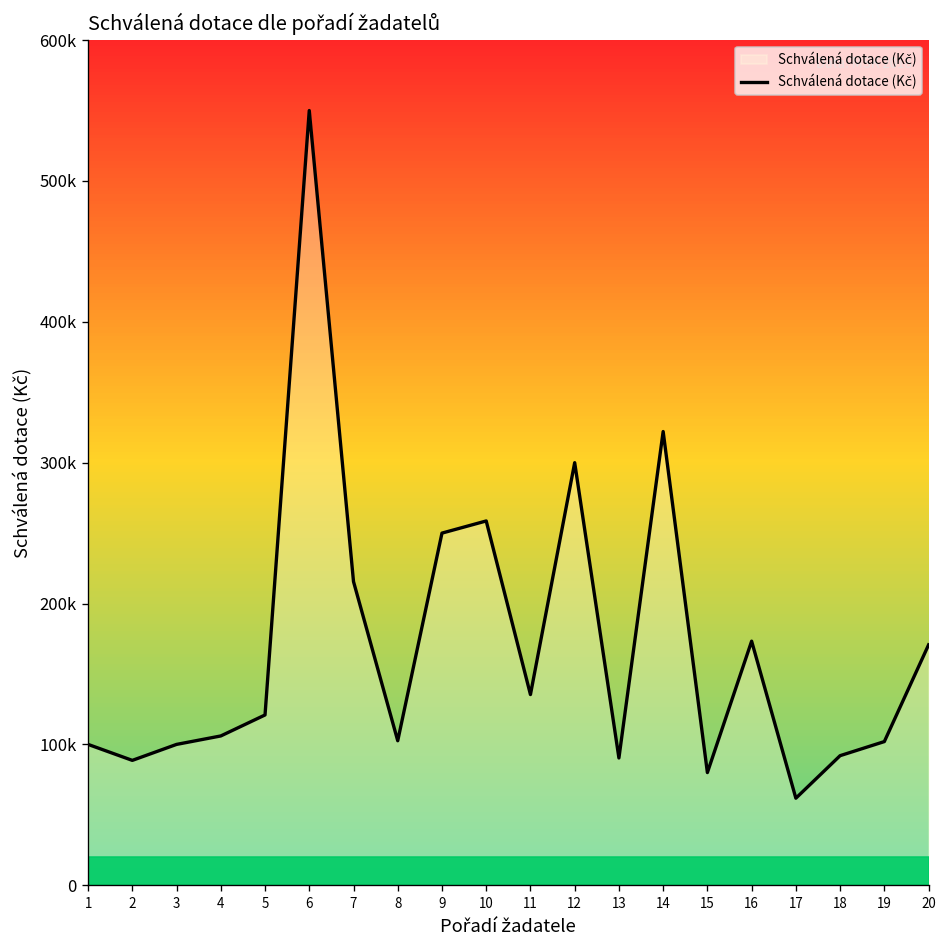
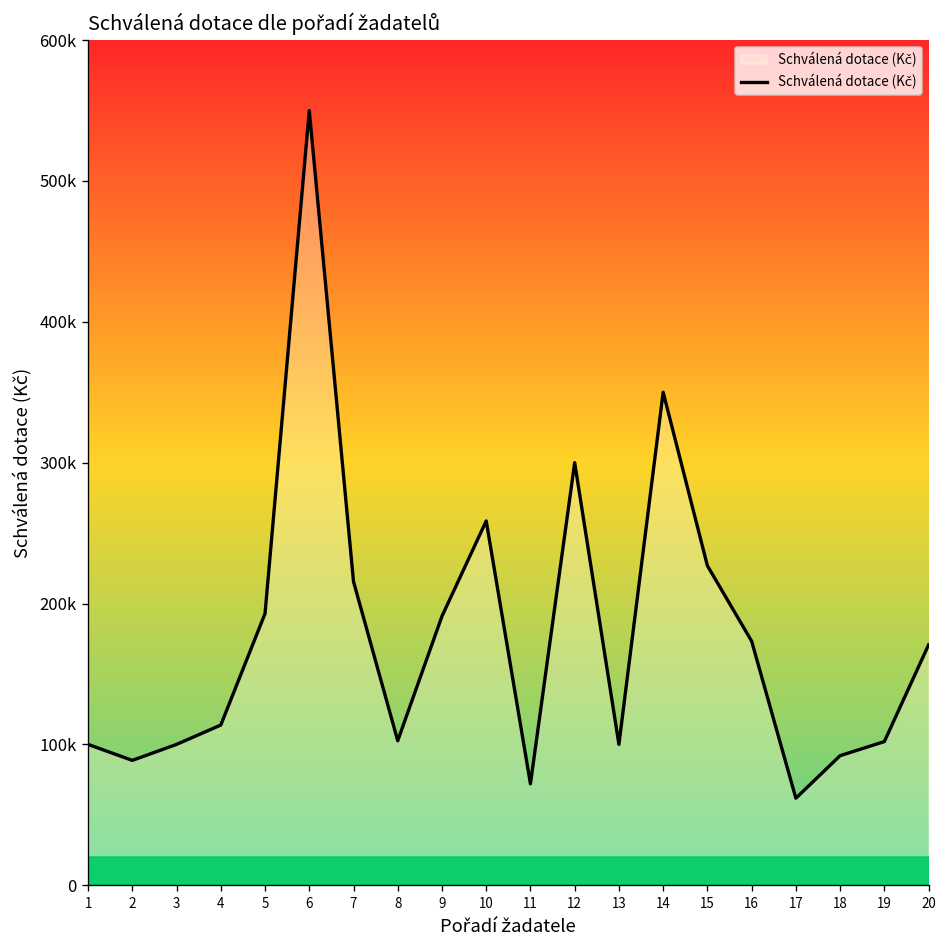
4: 106000 -> 114000
5: 121000 -> 193000
9: 250000 -> 191000
11: 135000 -> 72000
13: 90000 -> 100000
14: 322000 -> 350000
15: 80000 -> 227000
